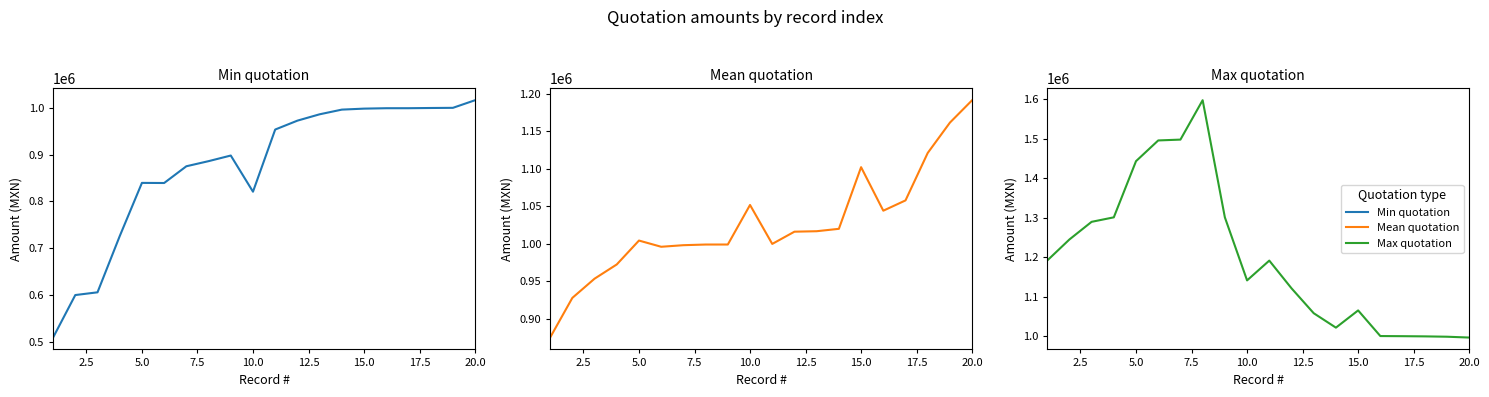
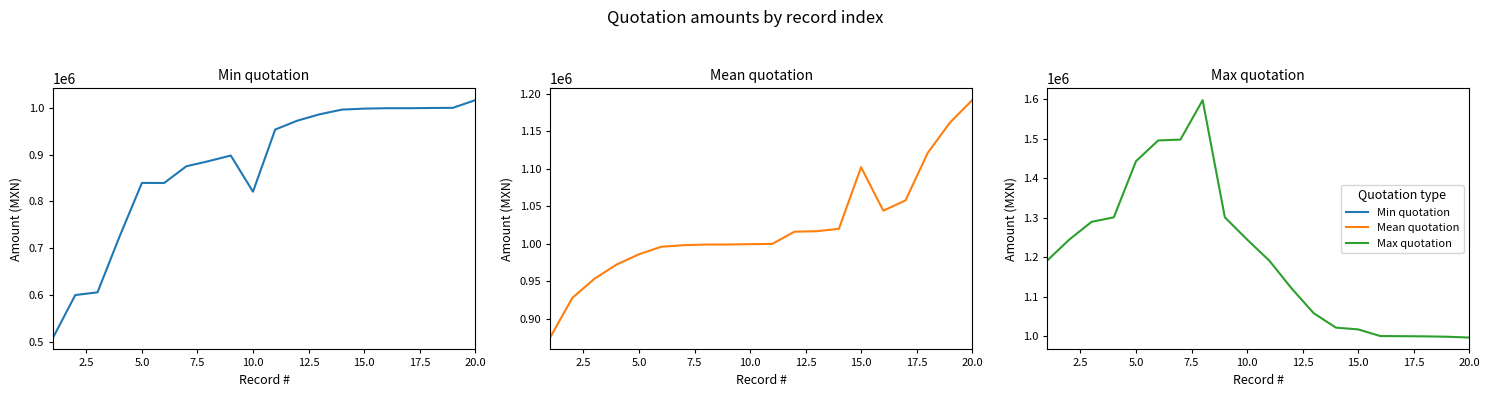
Mean quotation, 5.0: 1000000 -> 990000
Mean quotation, 10.0: 1050000 -> 1000000
Max quotation, 10.0: 1140000 -> 1240000
Max quotation, 15.0: 1060000 -> 1020000
